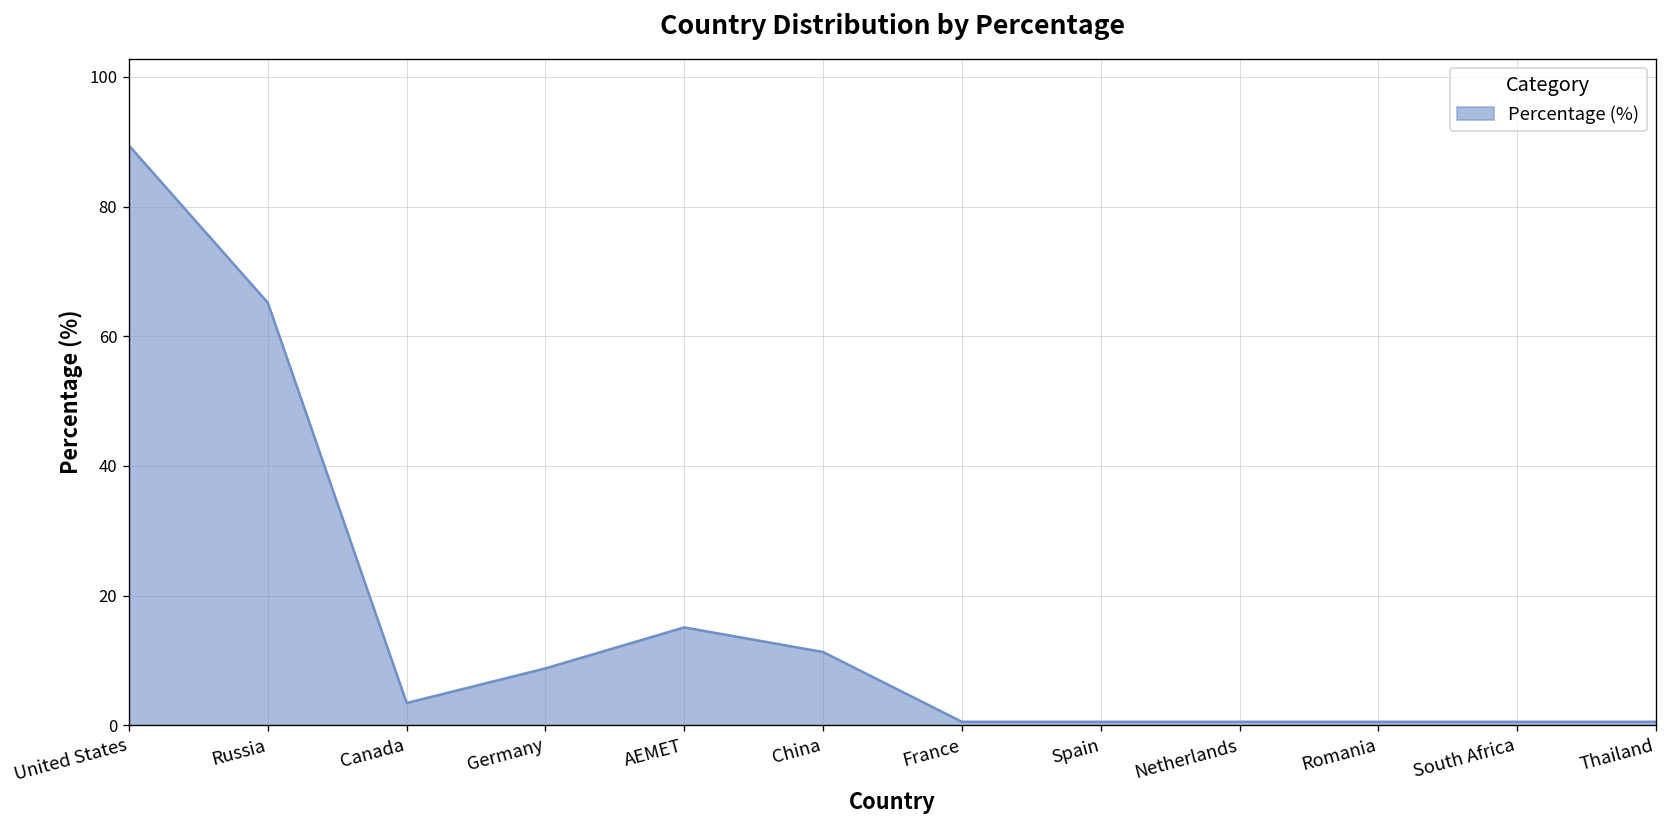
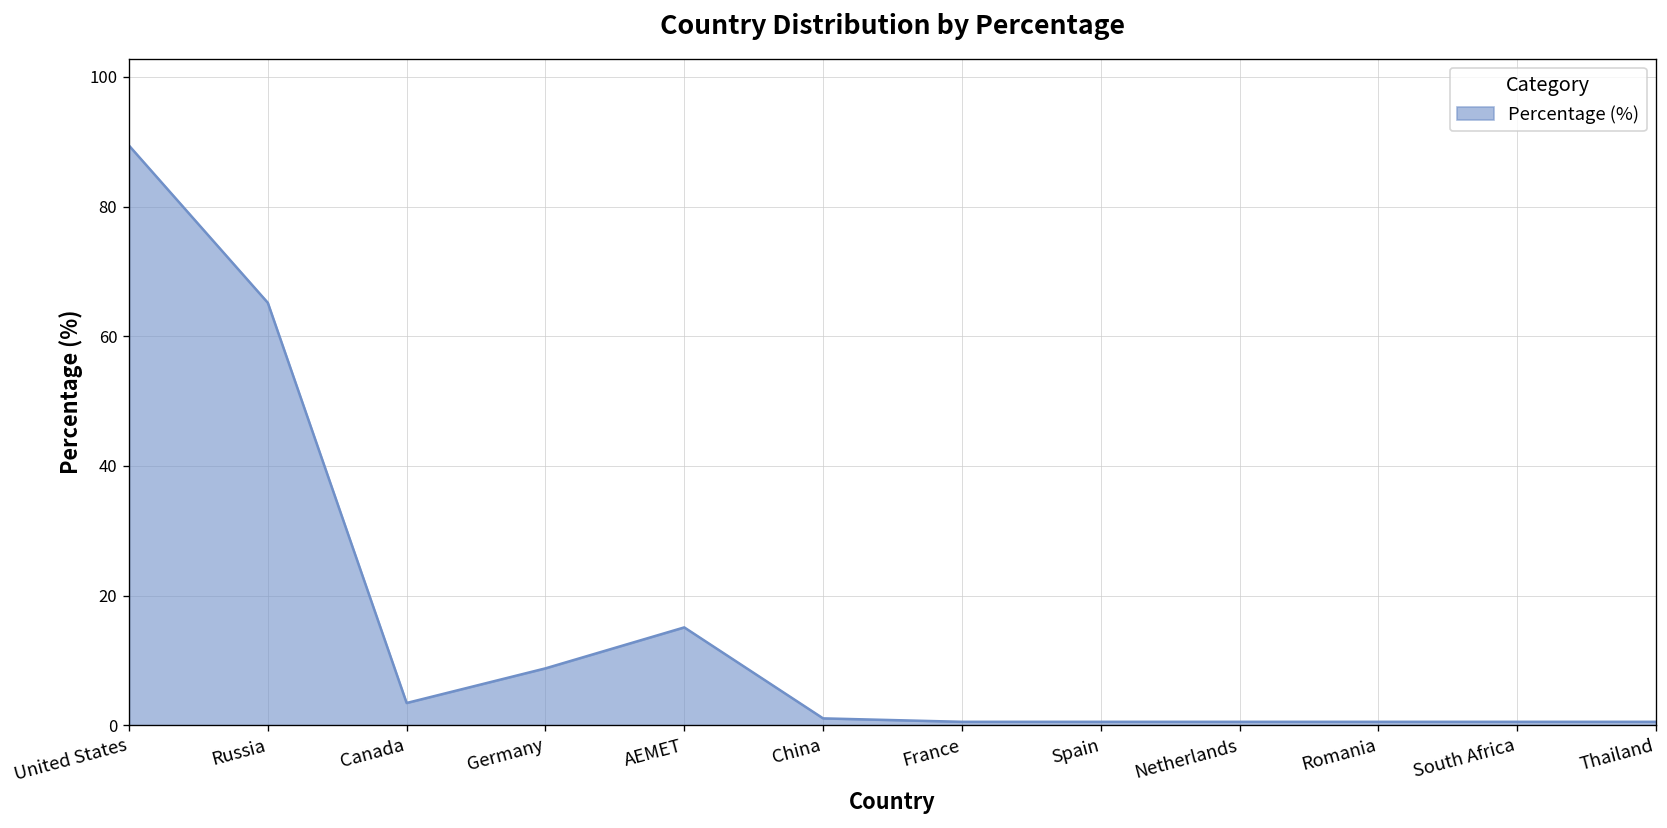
China: 11 -> 1
